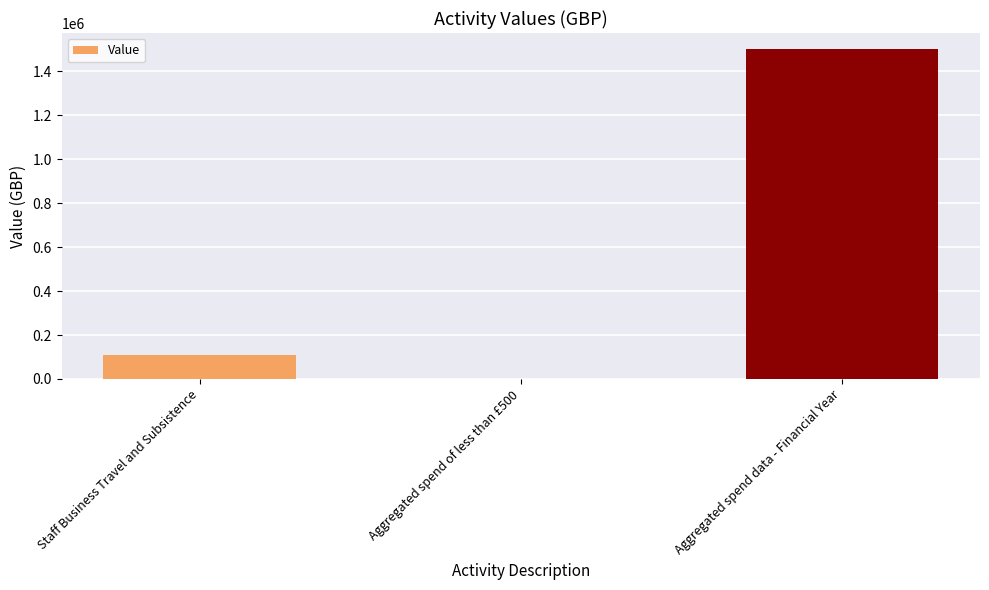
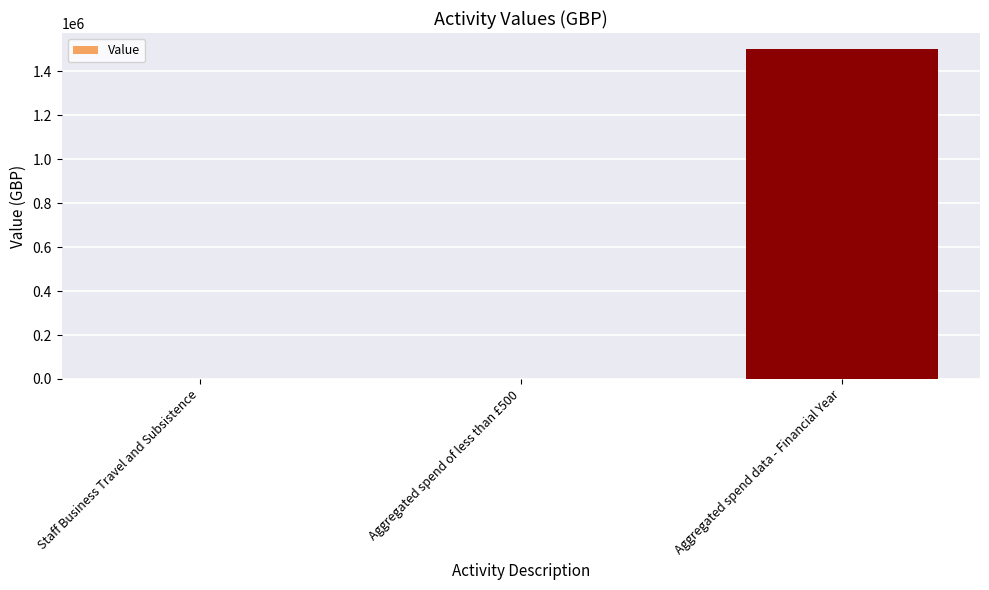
Staff Business Travel and Subsistence: 110000 -> 0
